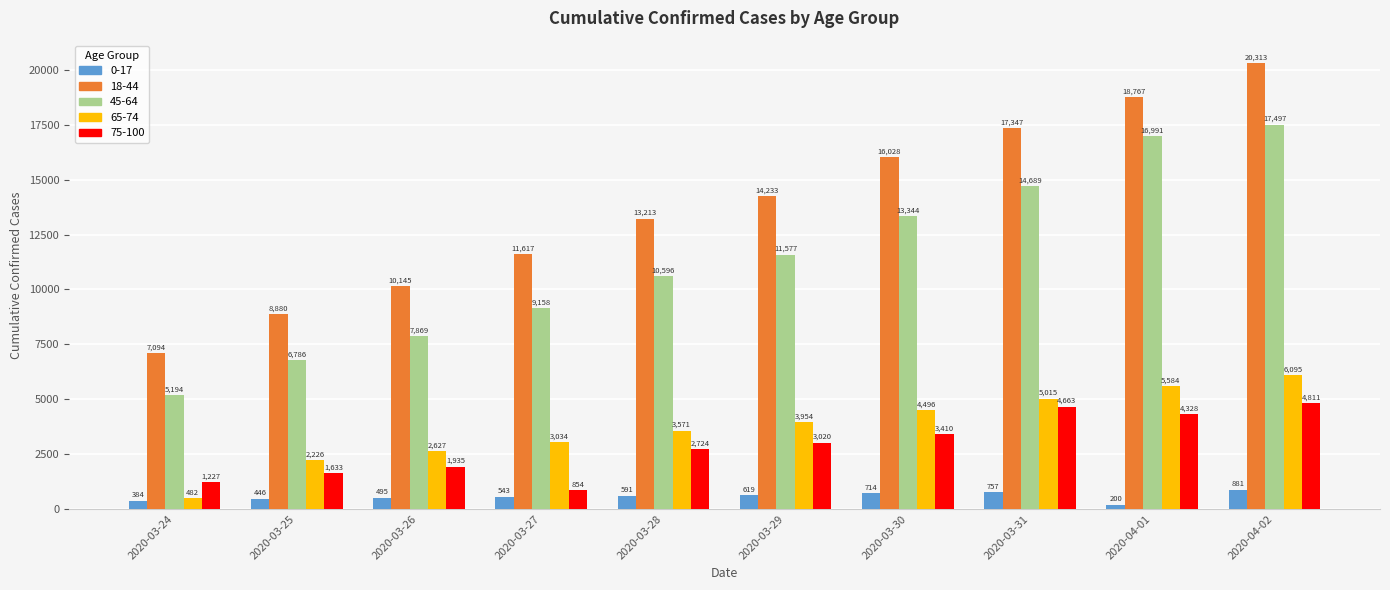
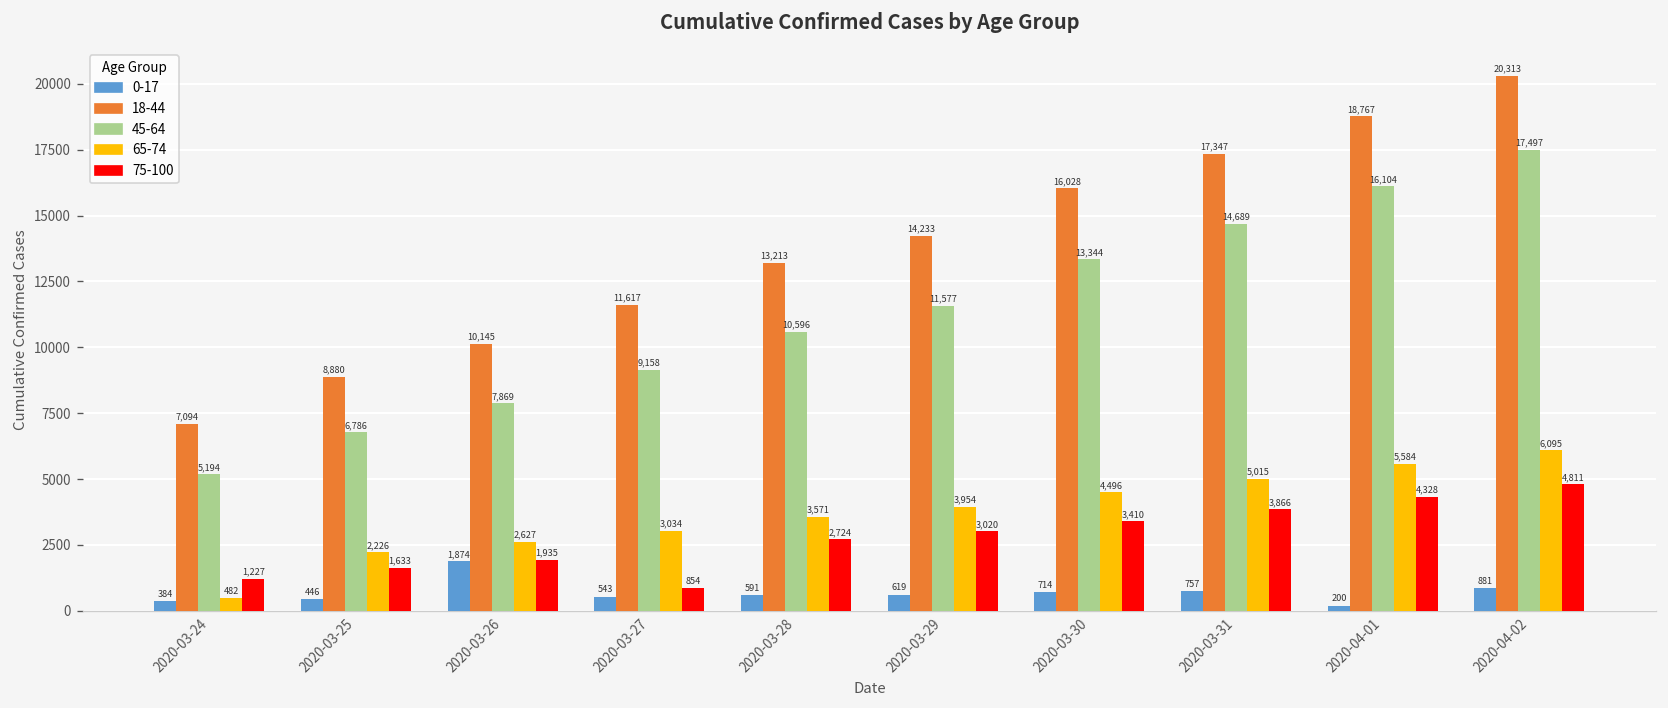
0-17, 2020-03-26: 495 -> 1,874
75-100, 2020-03-31: 4,663 -> 3,866
45-64, 2020-04-01: 16,991 -> 16,104
